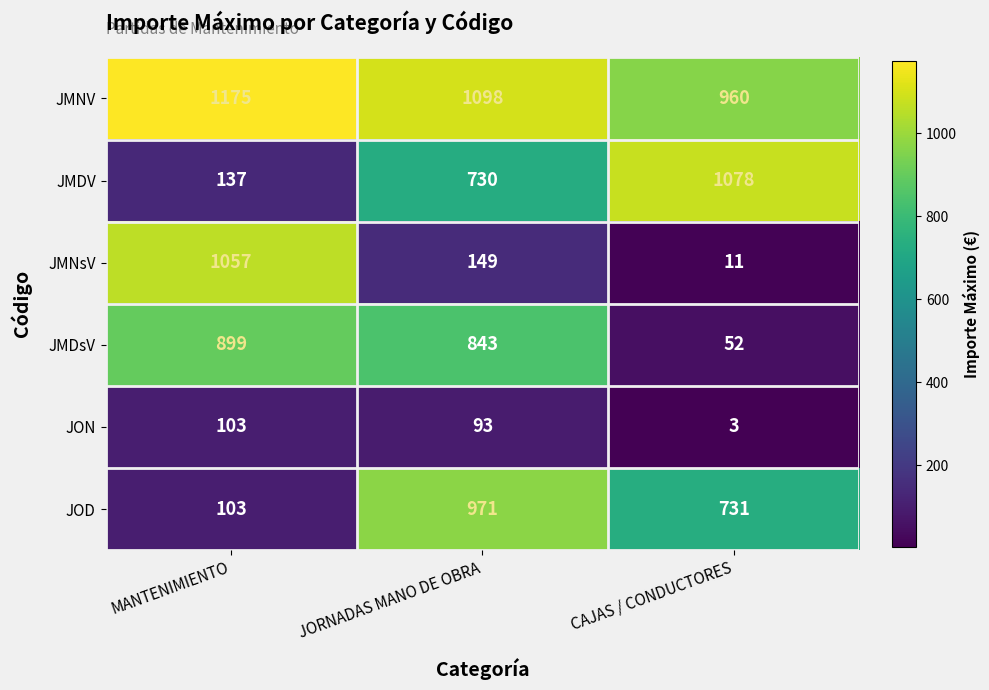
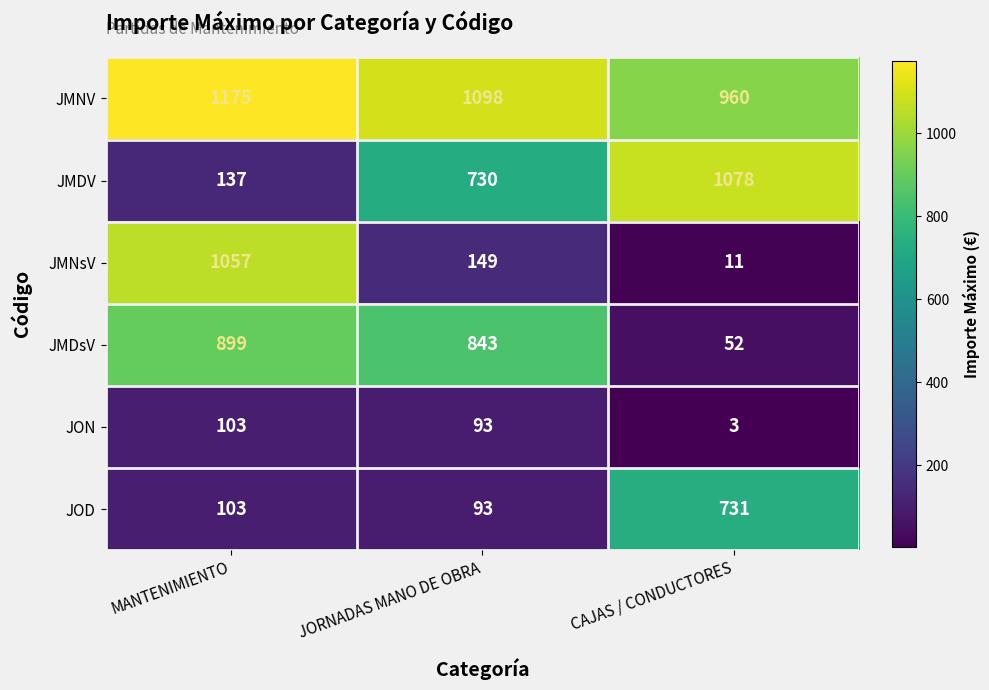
JOD, JORNADAS MANO DE OBRA: 971 -> 93
